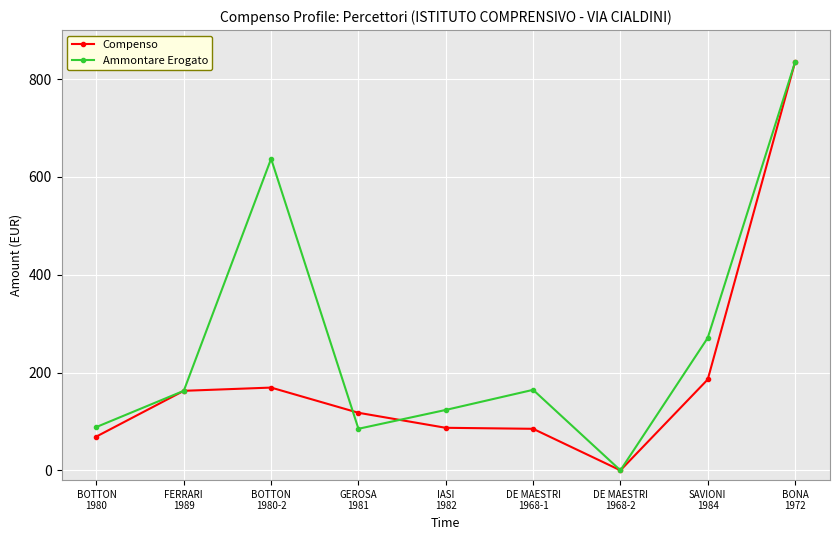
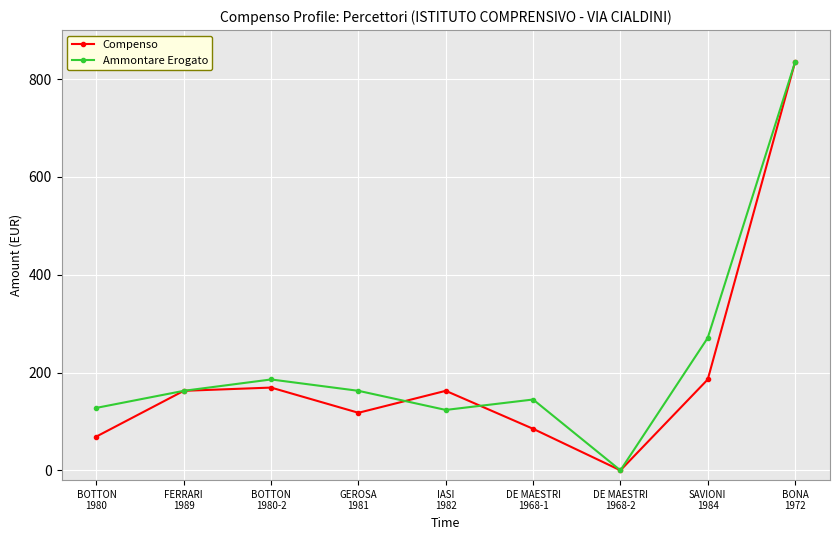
Ammontare Erogato, BOTTON 1980: 90 -> 130
Ammontare Erogato, BOTTON 1980-2: 640 -> 190
Ammontare Erogato, GEROSA 1981: 80 -> 160
Compenso, IASI 1982: 90 -> 160
Ammontare Erogato, DE MAESTRI 1968-1: 160 -> 140
